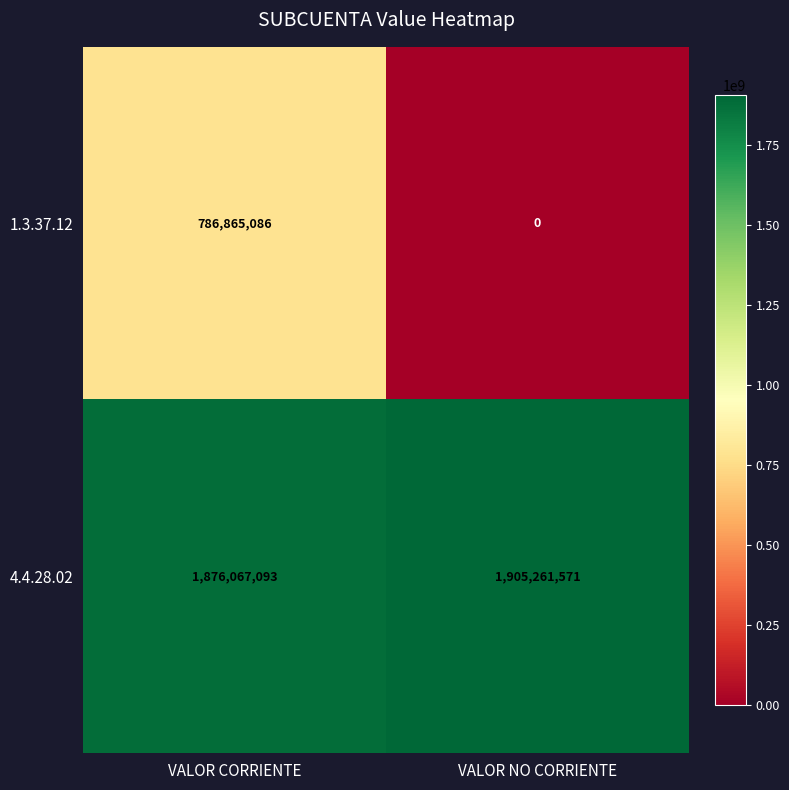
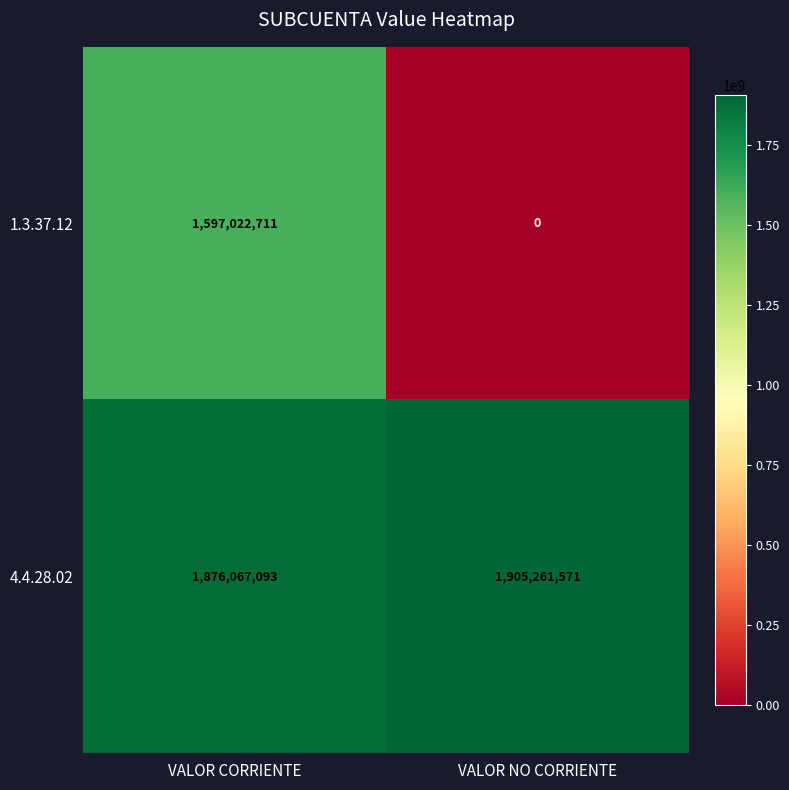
1.3.37.12, VALOR CORRIENTE: 786,865,086 -> 1,597,022,711
